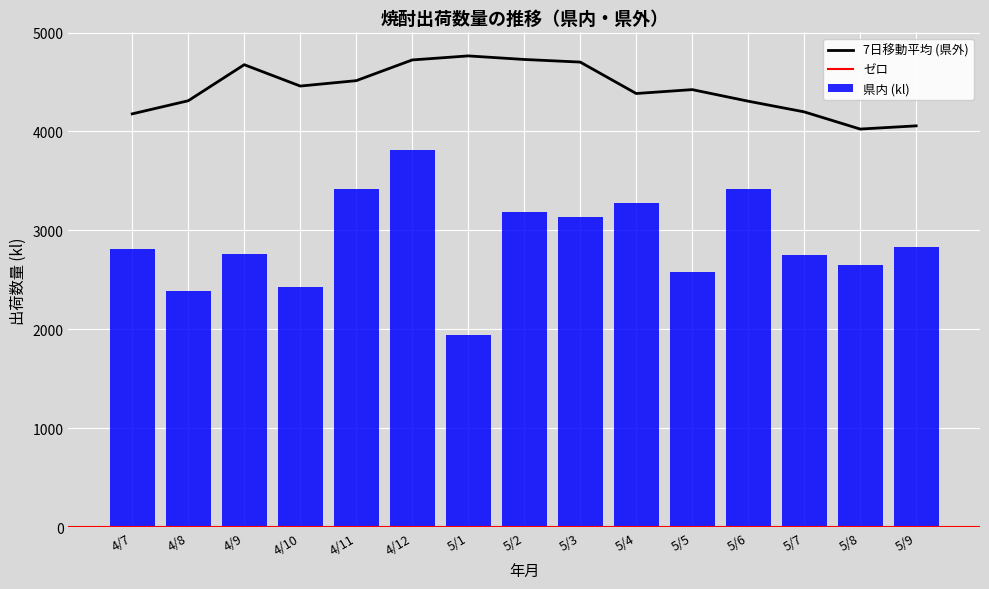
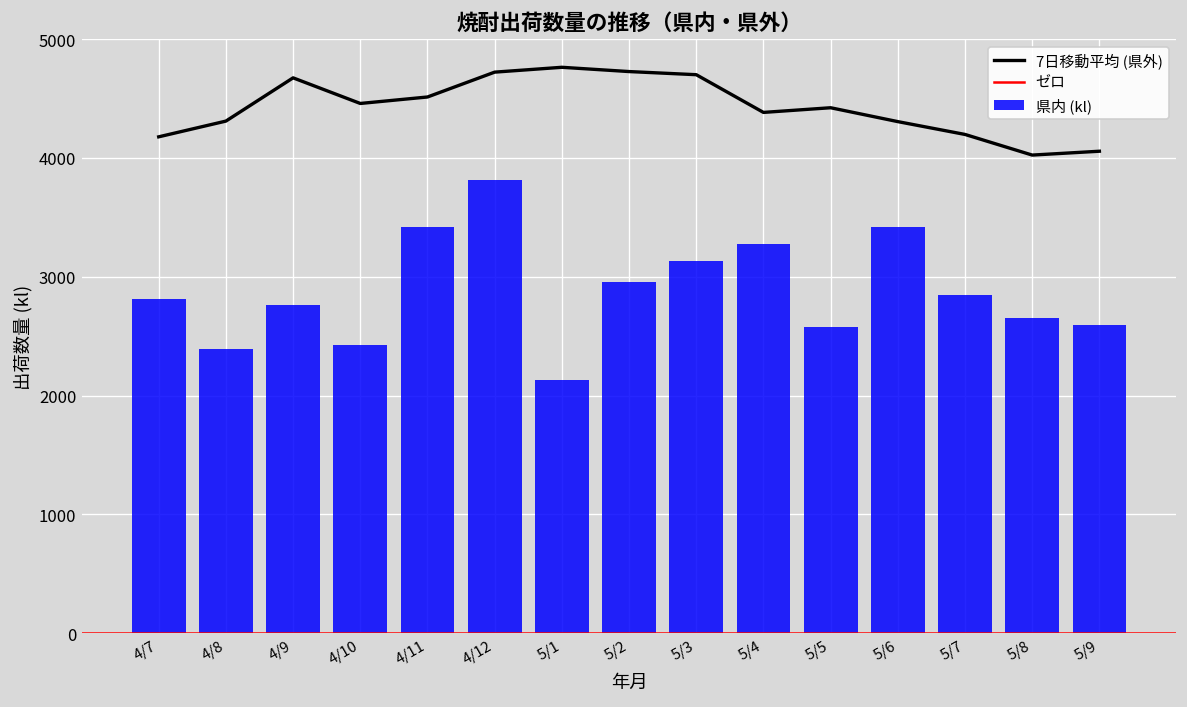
県内 (kl), 5/1: 1900 -> 2100
県内 (kl), 5/2: 3200 -> 3000
県内 (kl), 5/7: 2750 -> 2840
県内 (kl), 5/9: 2800 -> 2600
